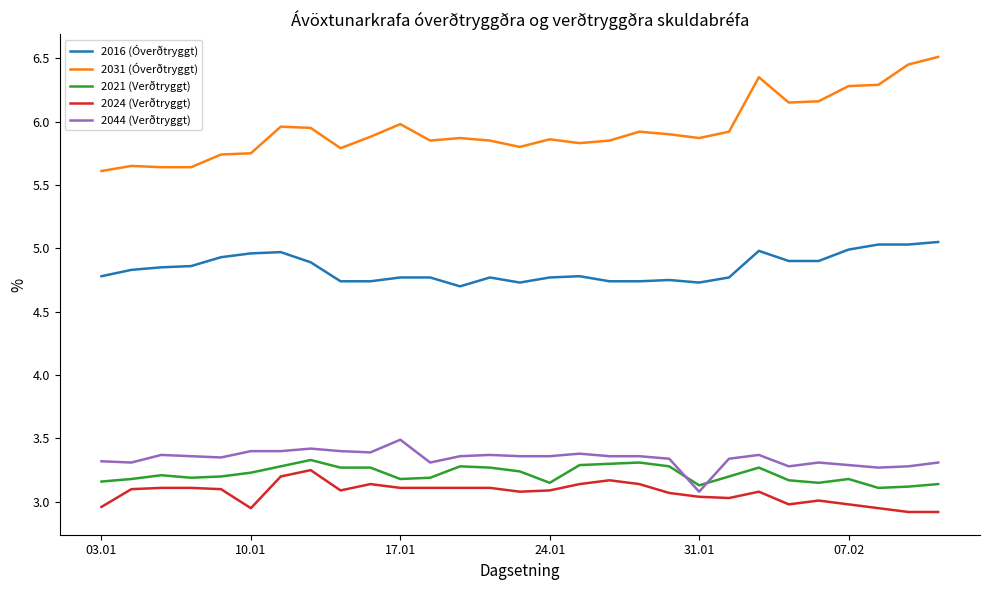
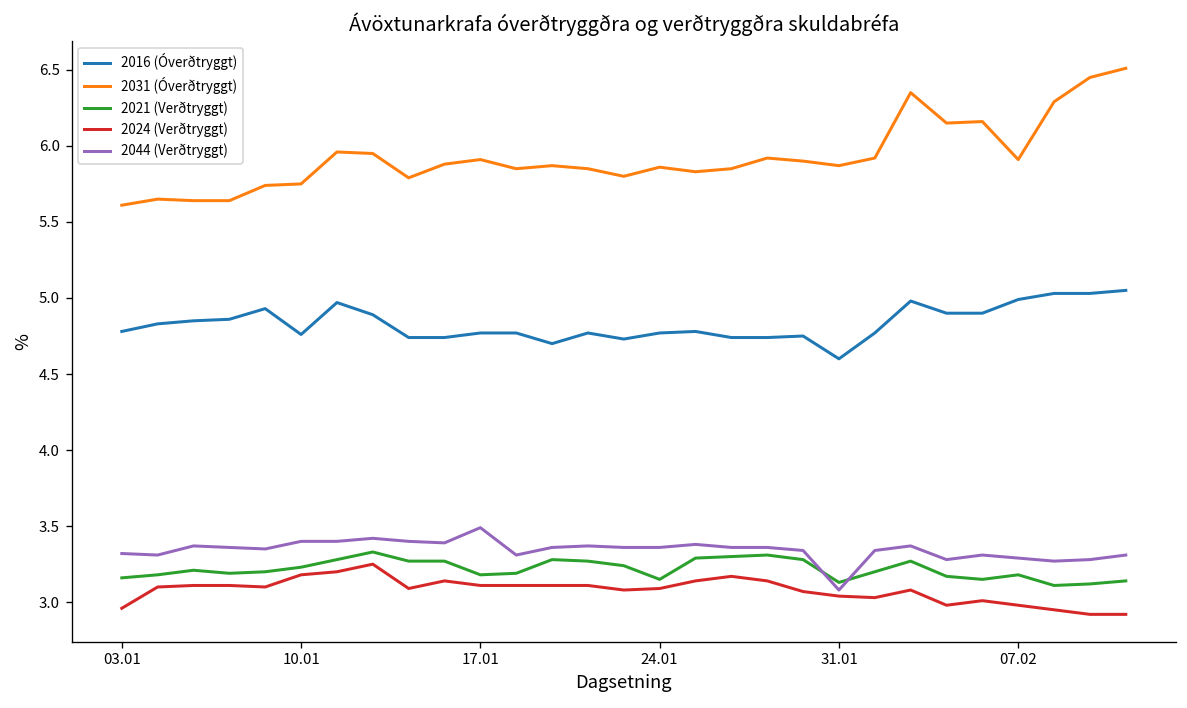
2016 (Óverðtryggt), 10.01: 4.96 -> 4.76
2024 (Verðtryggt), 10.01: 2.95 -> 3.18
2031 (Óverðtryggt), 17.01: 5.98 -> 5.91
2016 (Óverðtryggt), 31.01: 4.73 -> 4.60
2031 (Óverðtryggt), 07.02: 6.28 -> 5.91
